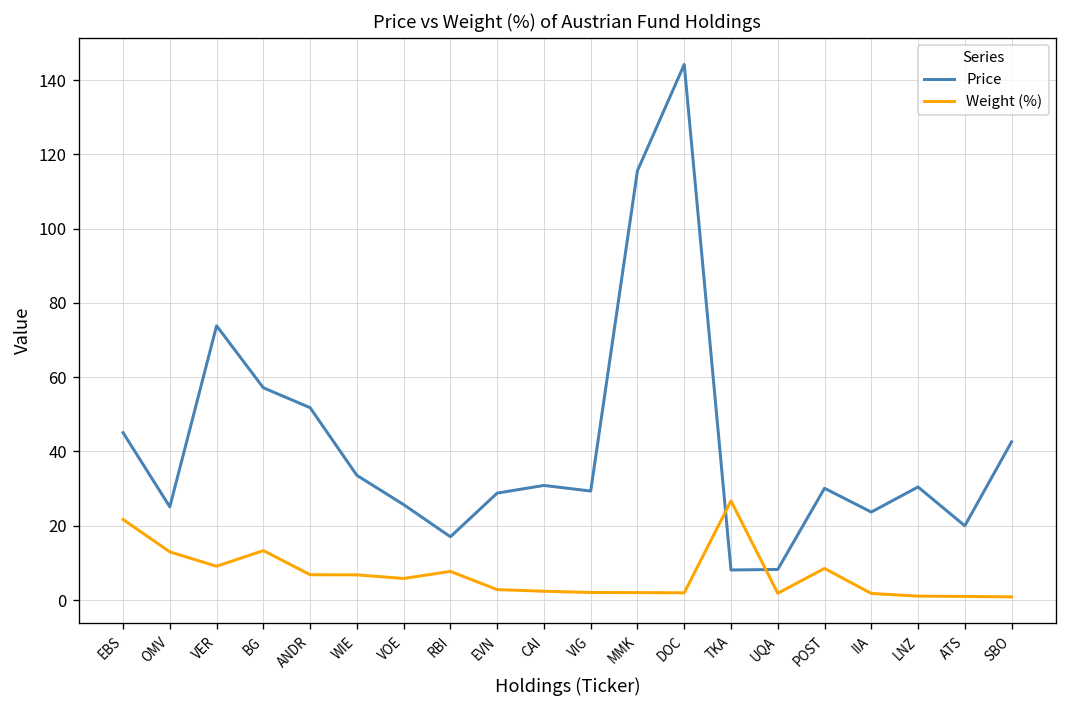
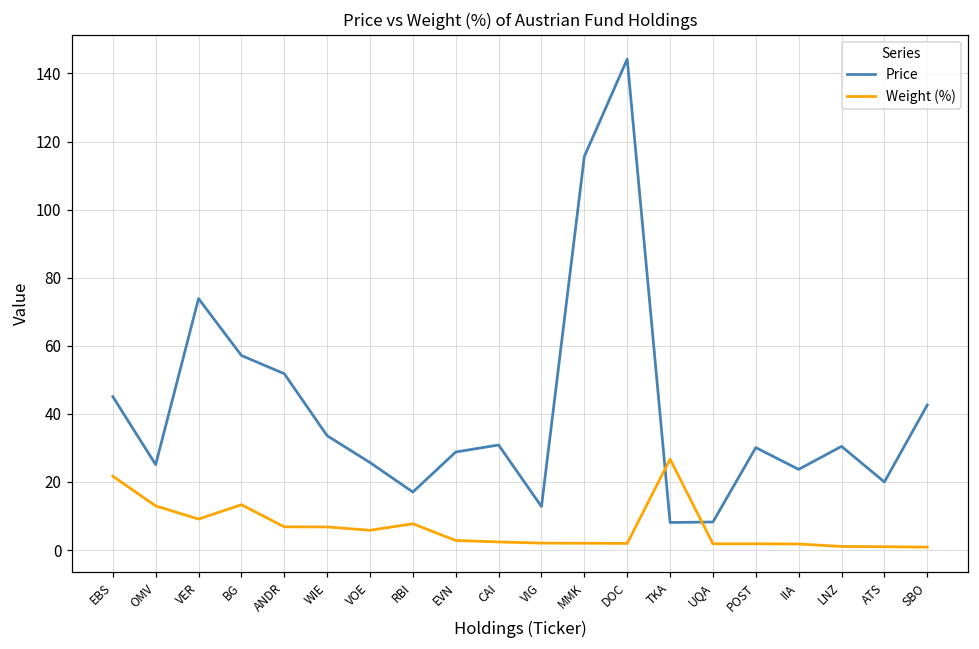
Price, VIG: 29 -> 13
Weight (%), POST: 9 -> 2
